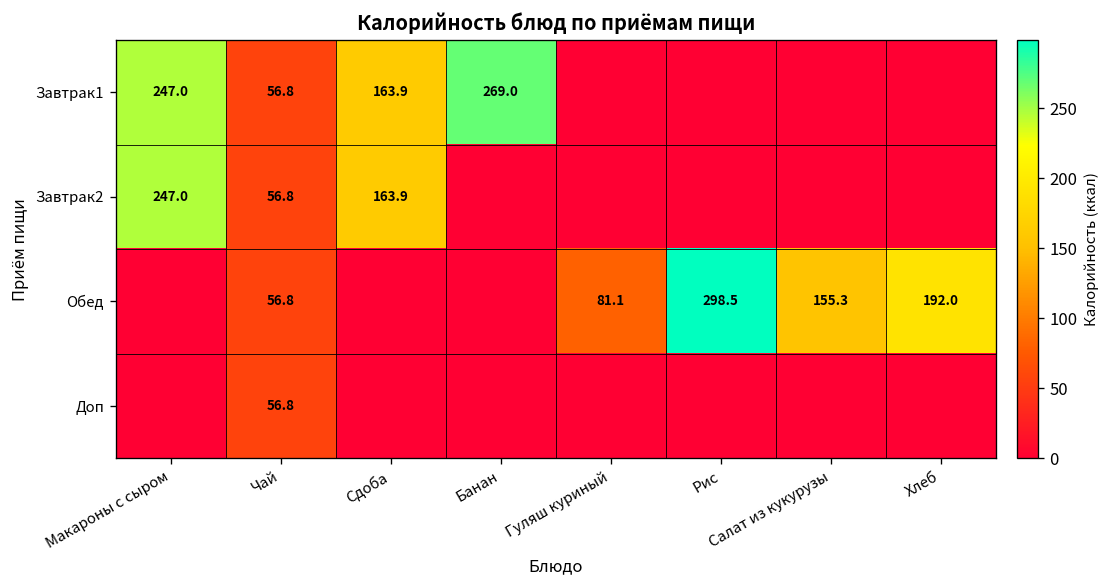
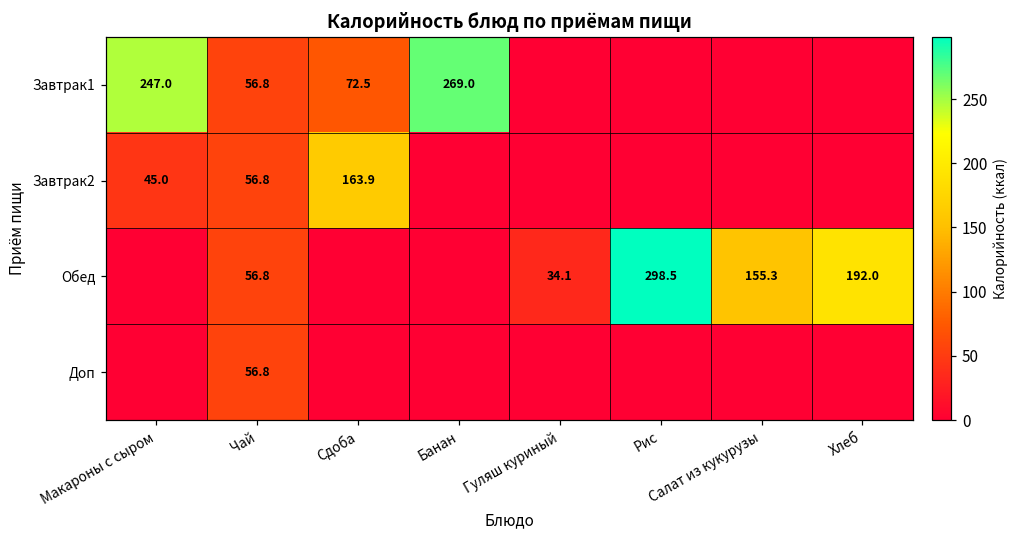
Завтрак1, Сдоба: 163.9 -> 72.5
Завтрак2, Макароны с сыром: 247.0 -> 45.0
Обед, Гуляш куриный: 81.1 -> 34.1
